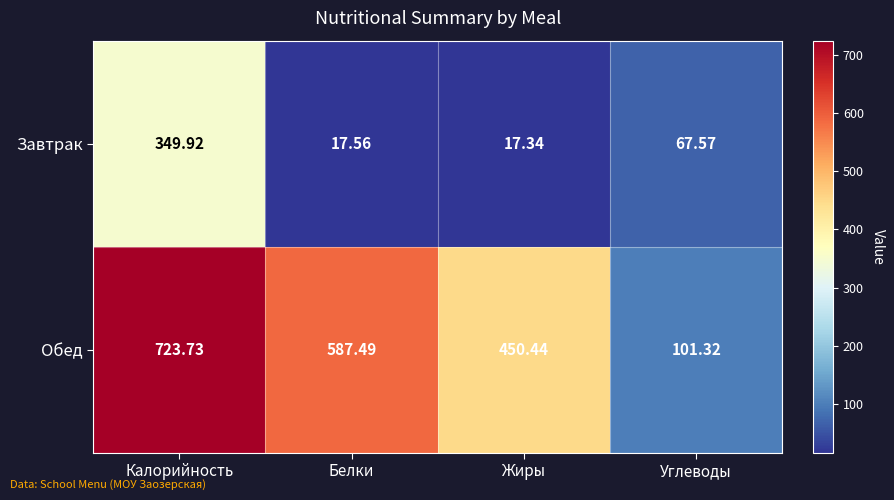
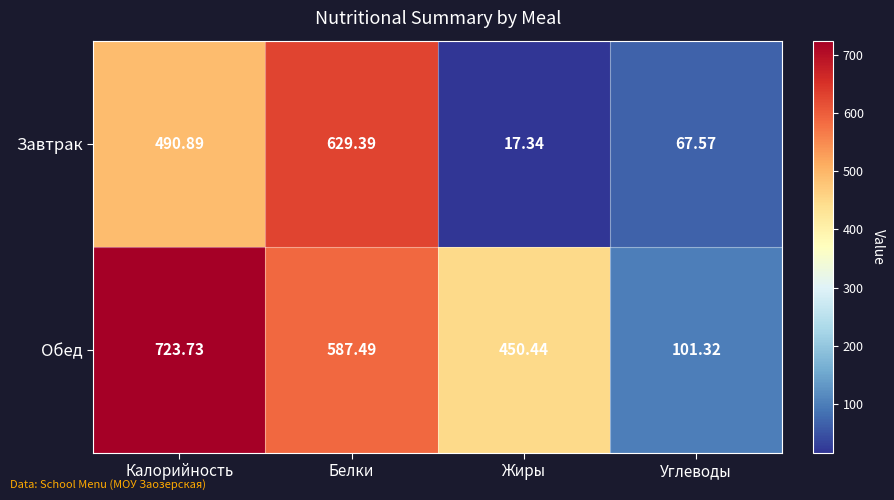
Завтрак, Калорийность: 349.92 -> 490.89
Завтрак, Белки: 17.56 -> 629.39
